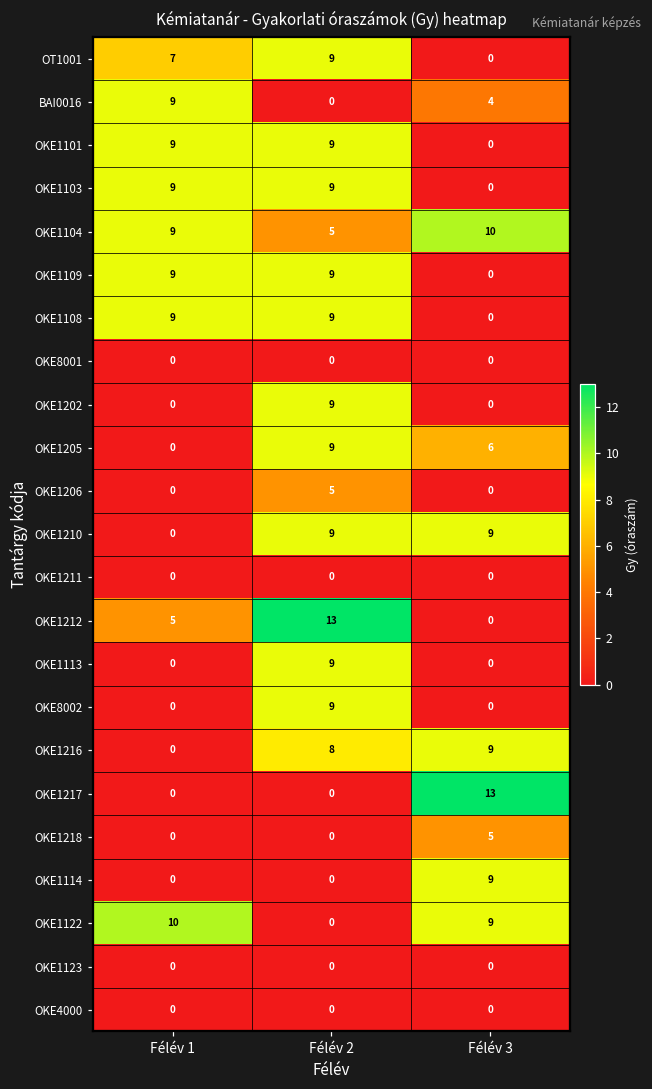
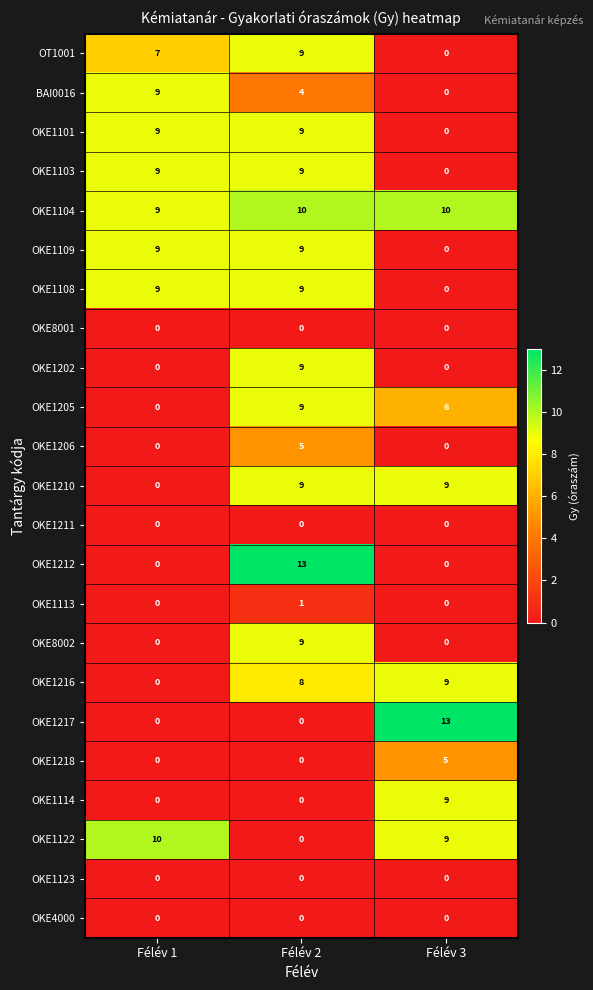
BAI0016, Félév 2: 0 -> 4
BAI0016, Félév 3: 4 -> 0
OKE1104, Félév 2: 5 -> 10
OKE1212, Félév 1: 5 -> 0
OKE1113, Félév 2: 9 -> 1
